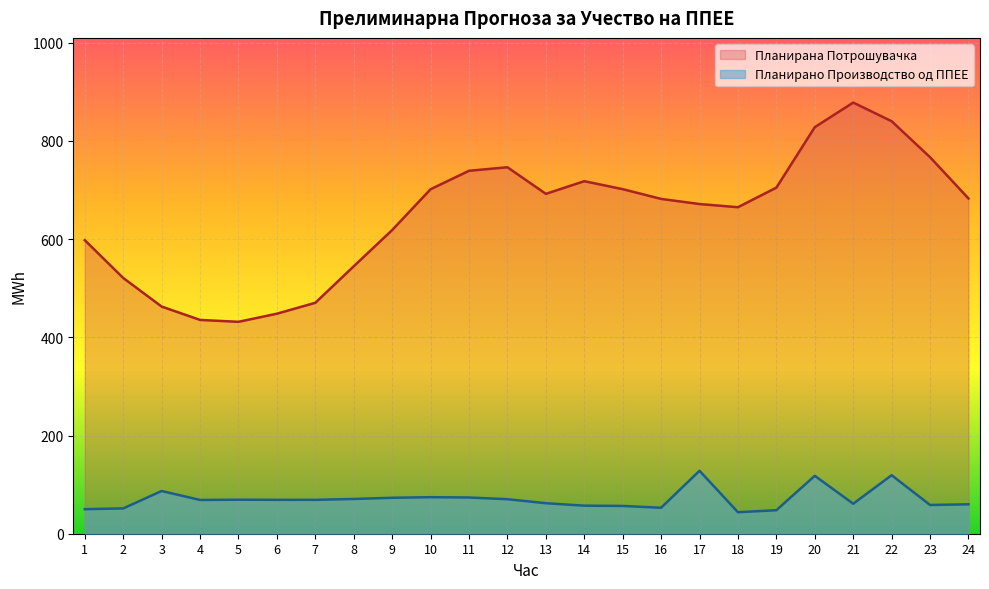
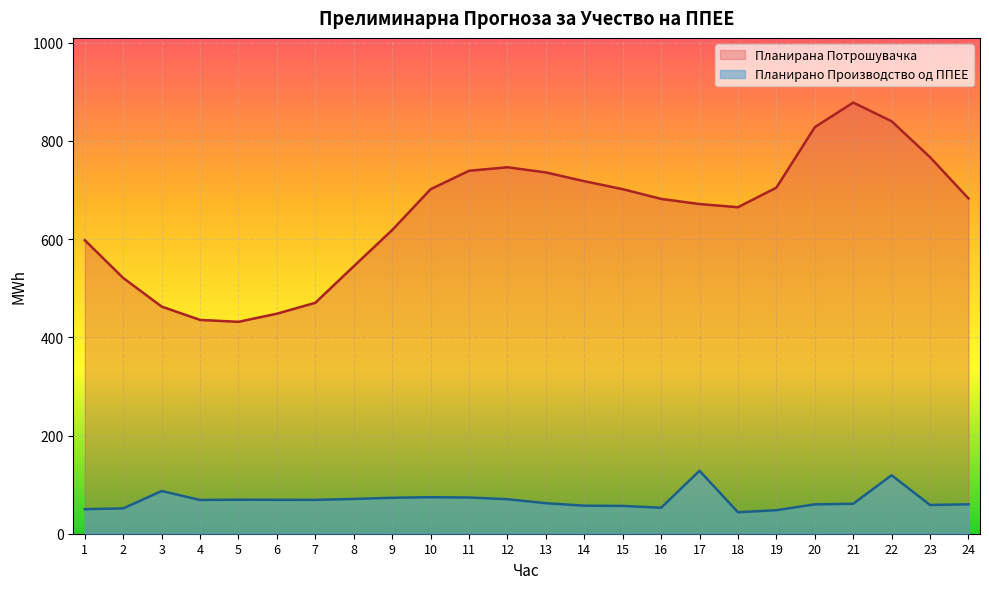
Планирана Потрошувачка, 13: 690 -> 740
Планирано Производство од ППЕЕ, 20: 120 -> 60
